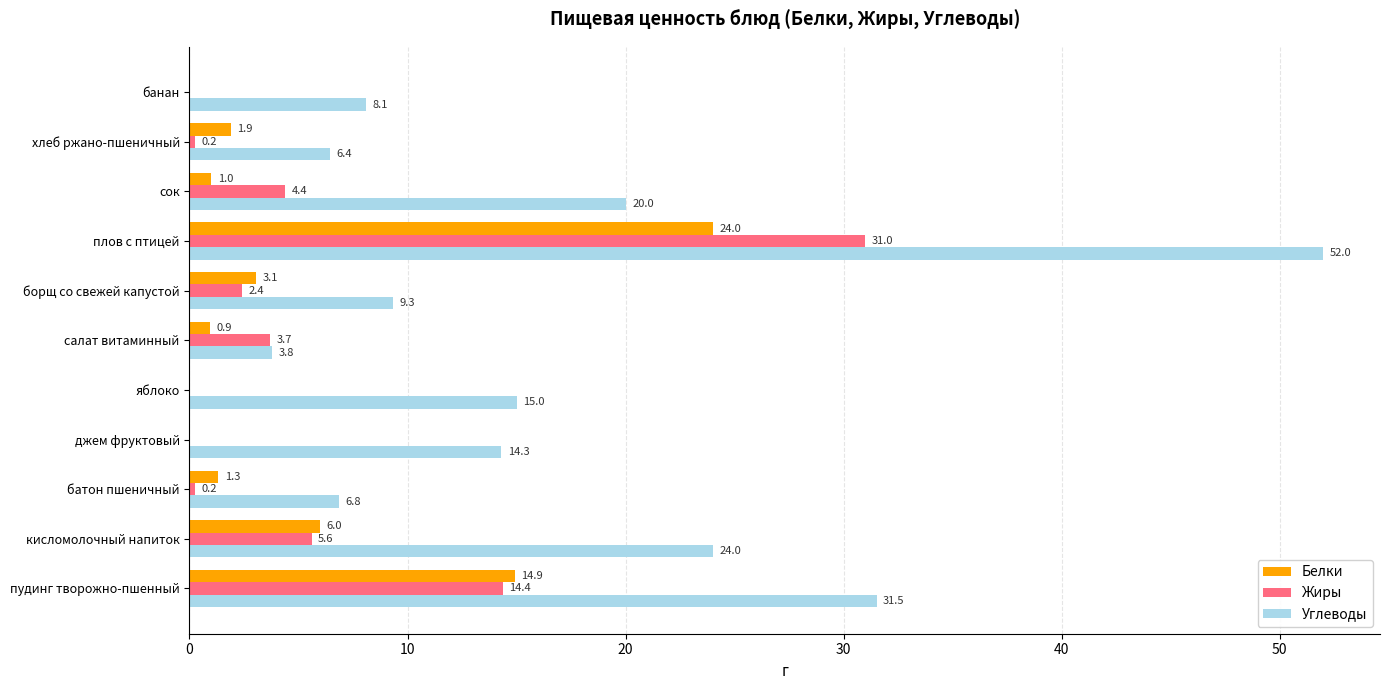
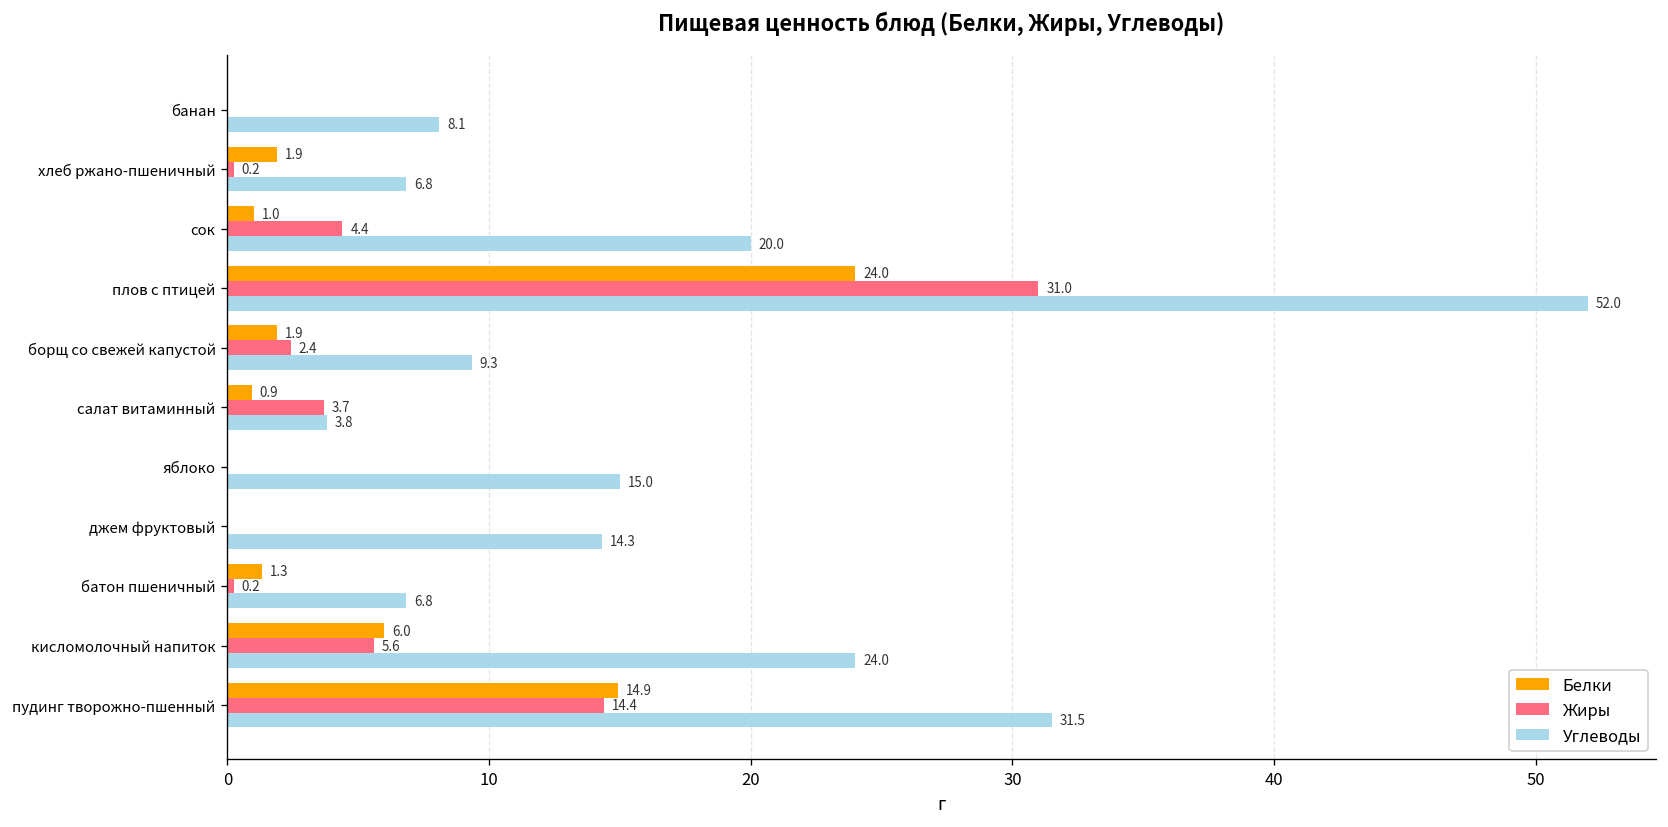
Углеводы, хлеб ржано-пшеничный: 6.4 -> 6.8
Белки, борщ со свежей капустой: 3.1 -> 1.9
